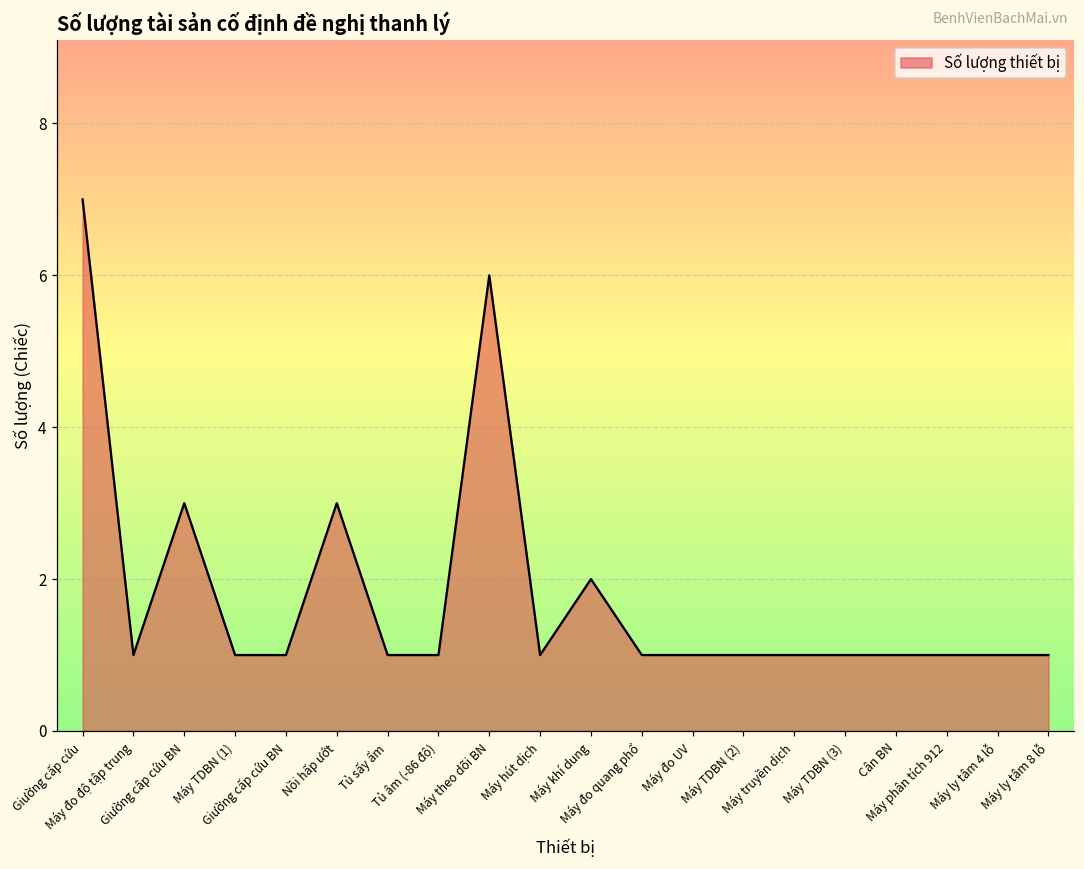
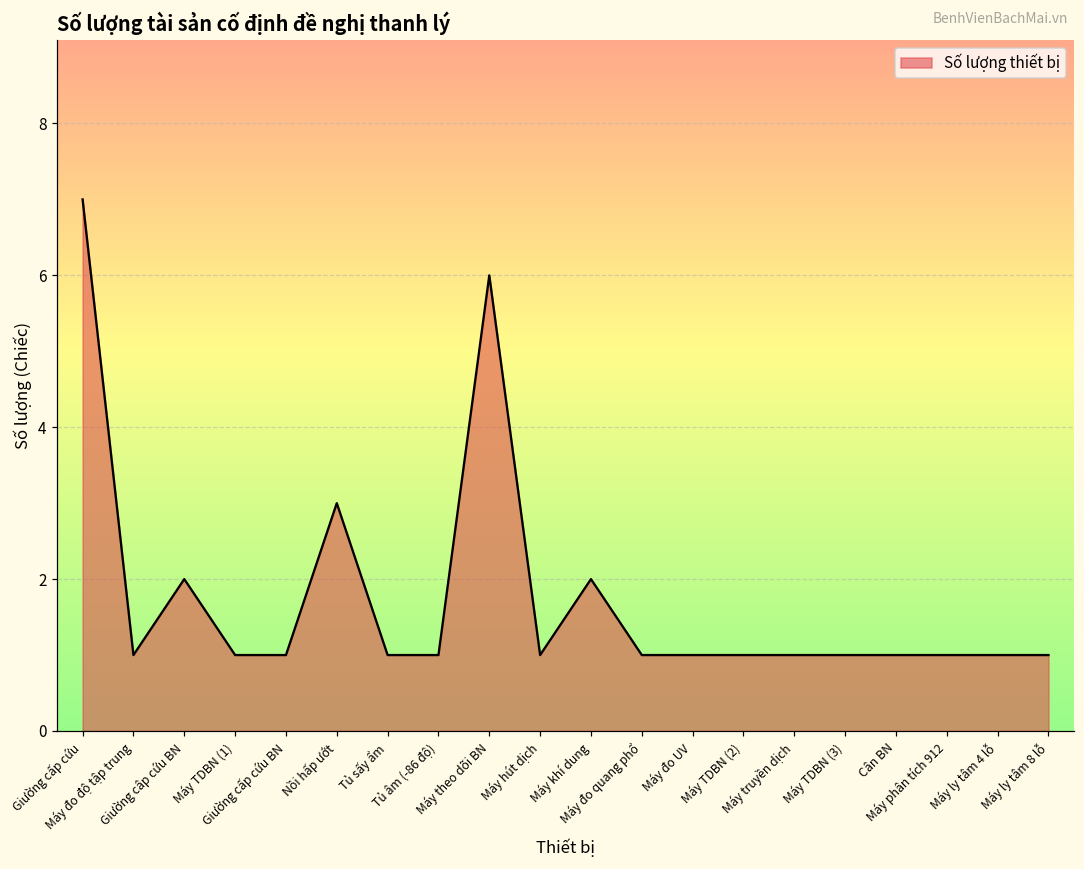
Giường câp cứu BN: 3 -> 2
